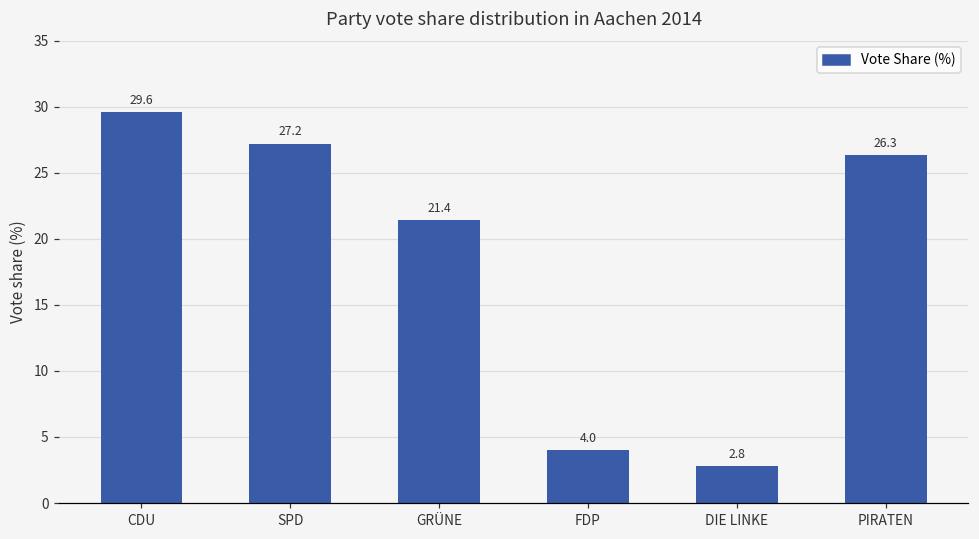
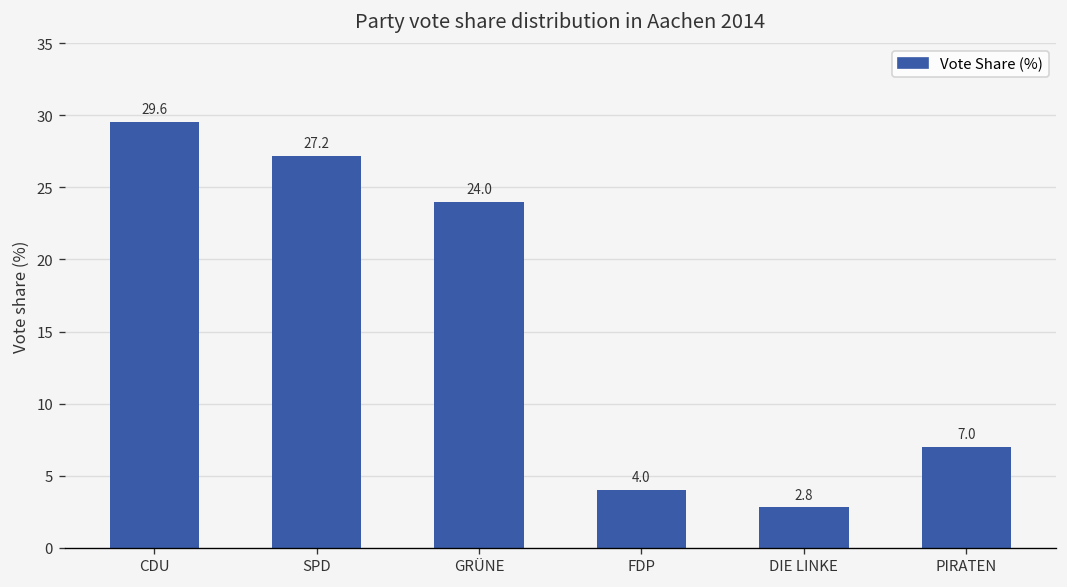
GRÜNE: 21.4 -> 24.0
PIRATEN: 26.3 -> 7.0
